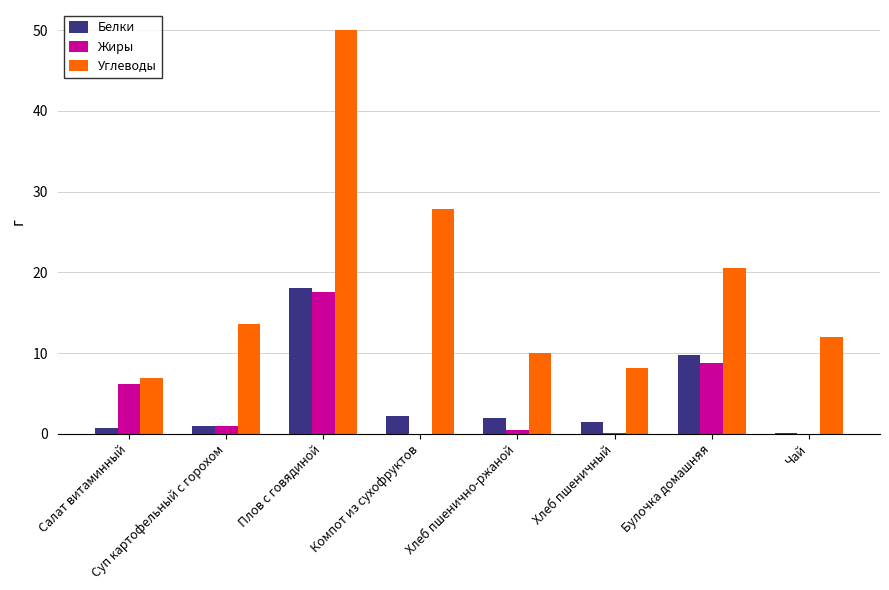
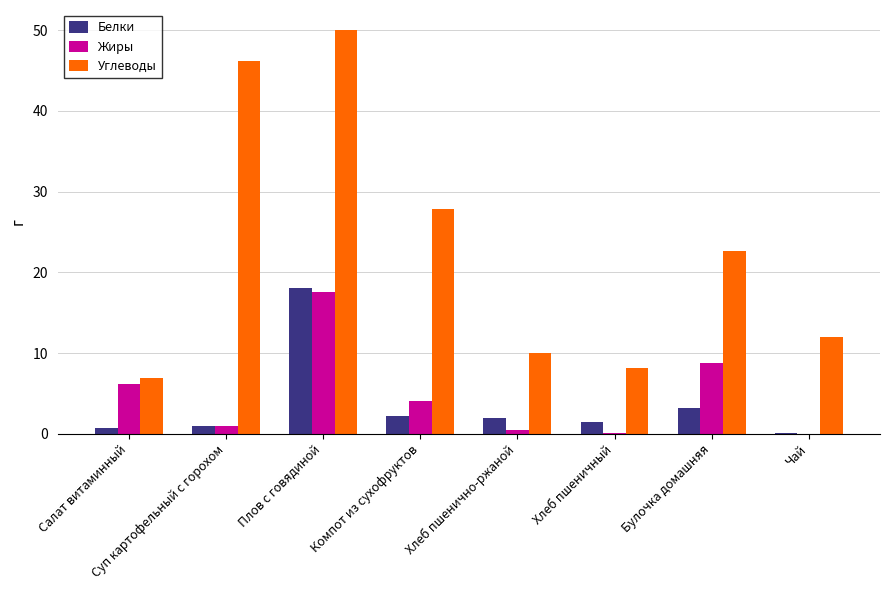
Углеводы, Суп картофельный с горохом: 14 -> 46
Жиры, Компот из сухофруктов: 0 -> 4
Белки, Булочка домашняя: 10 -> 3
Углеводы, Булочка домашняя: 21 -> 23
